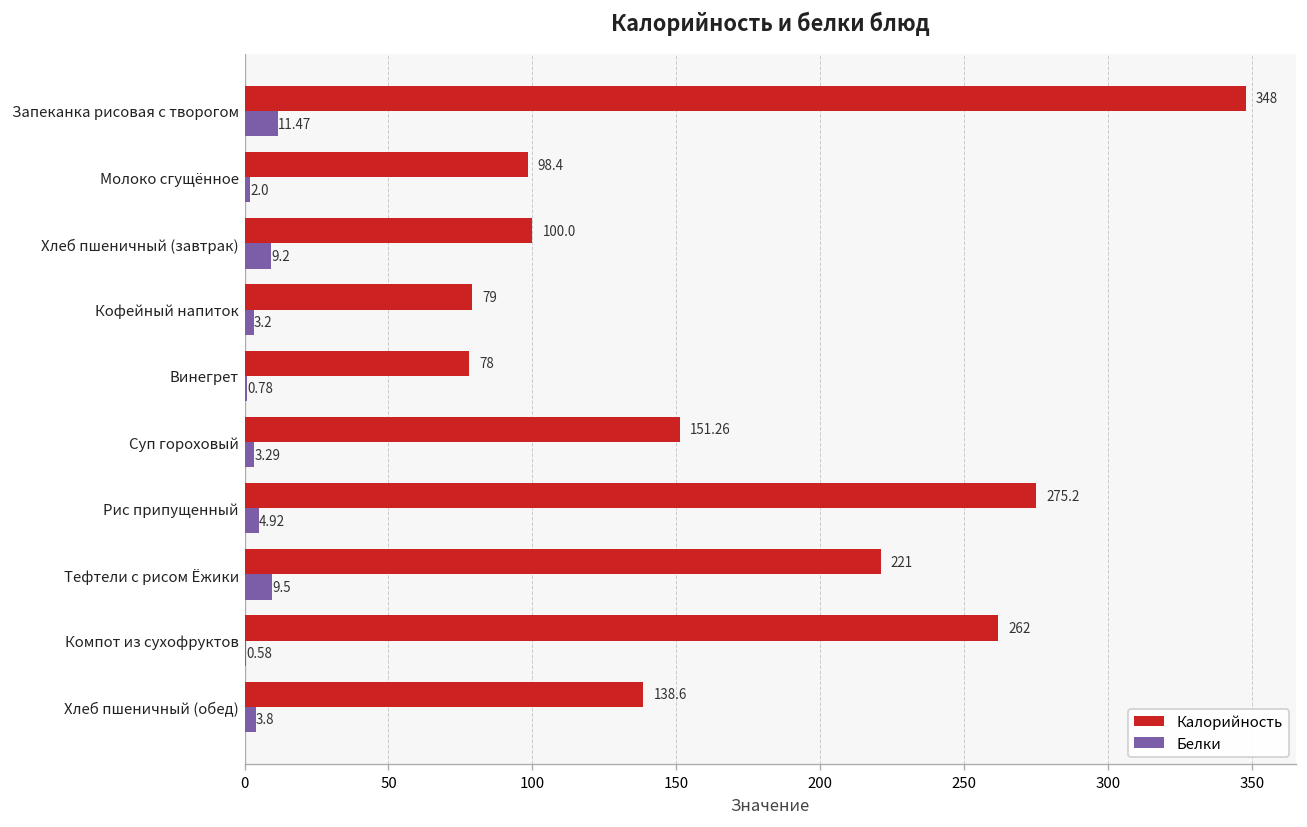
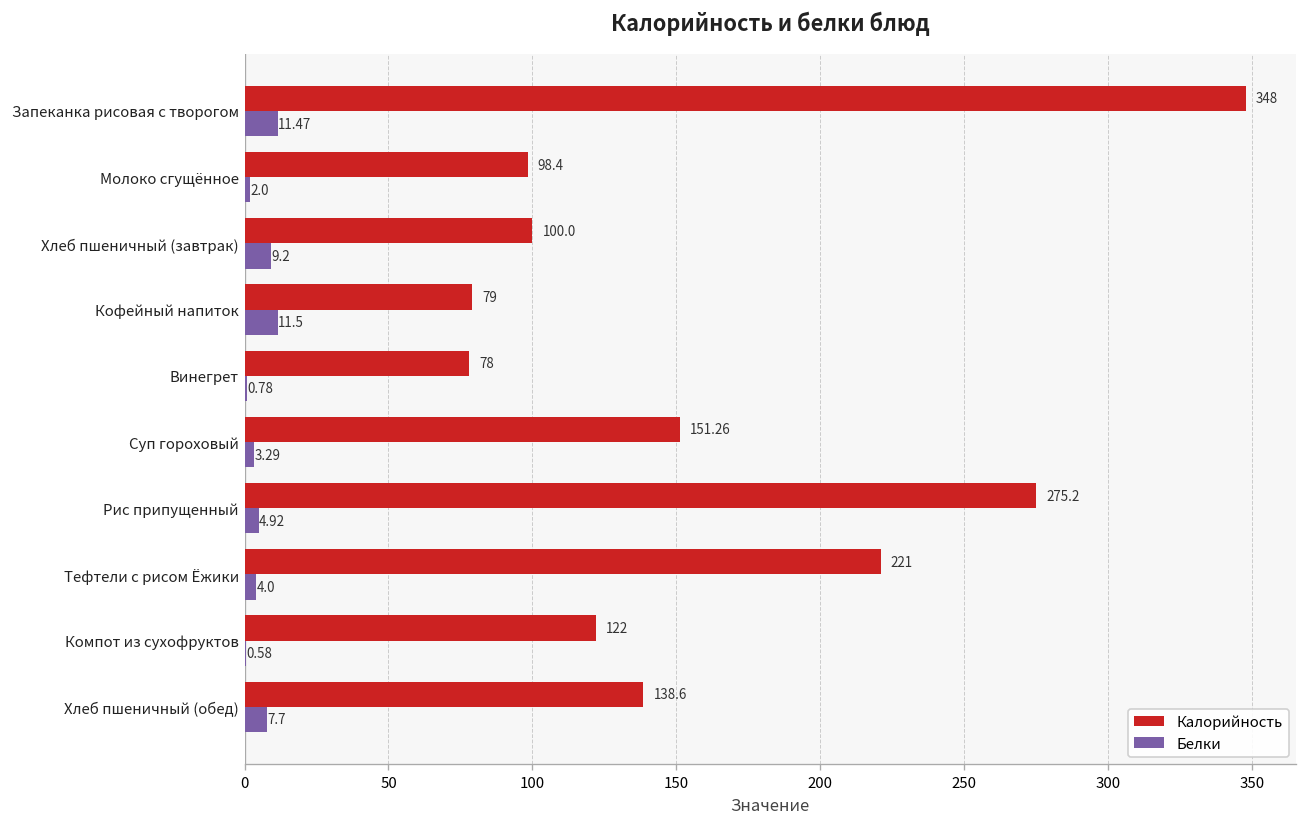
Белки, Кофейный напиток: 3.2 -> 11.5
Белки, Тефтели с рисом Ёжики: 9.5 -> 4.0
Калорийность, Компот из сухофруктов: 262 -> 122
Белки, Хлеб пшеничный (обед): 3.8 -> 7.7
